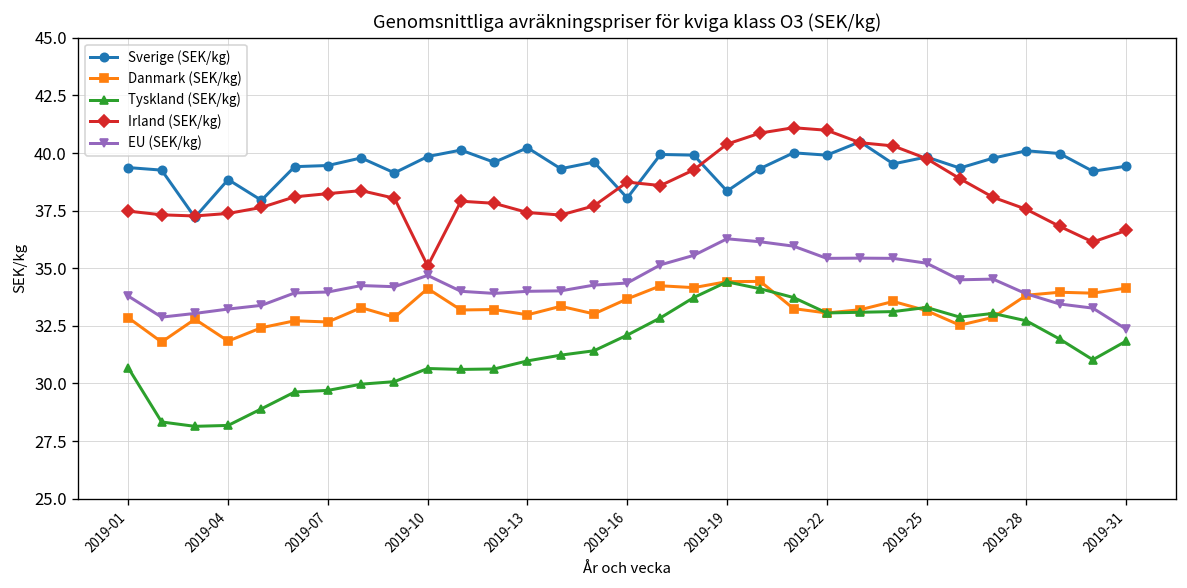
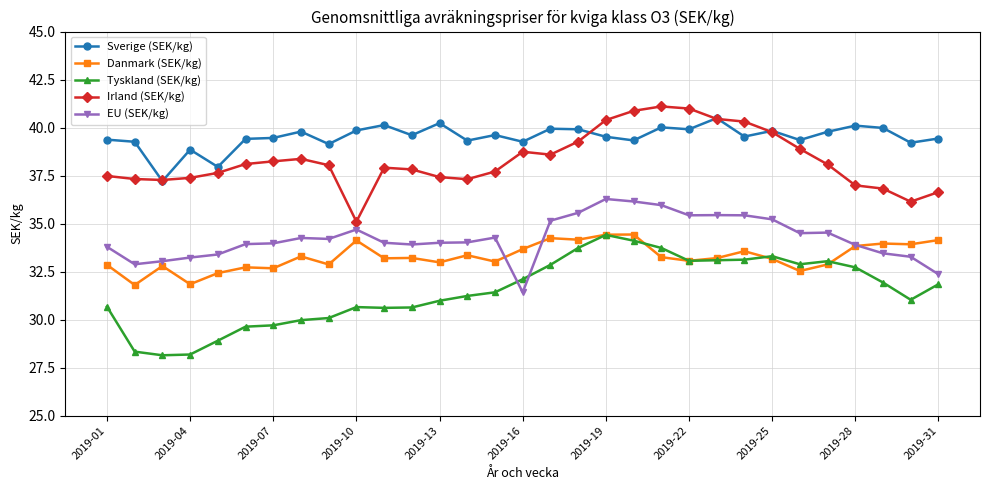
Sverige (SEK/kg), 2019-16: 38.1 -> 39.3
EU (SEK/kg), 2019-16: 34.4 -> 31.4
Sverige (SEK/kg), 2019-19: 38.4 -> 39.5
Irland (SEK/kg), 2019-28: 37.6 -> 37.0
